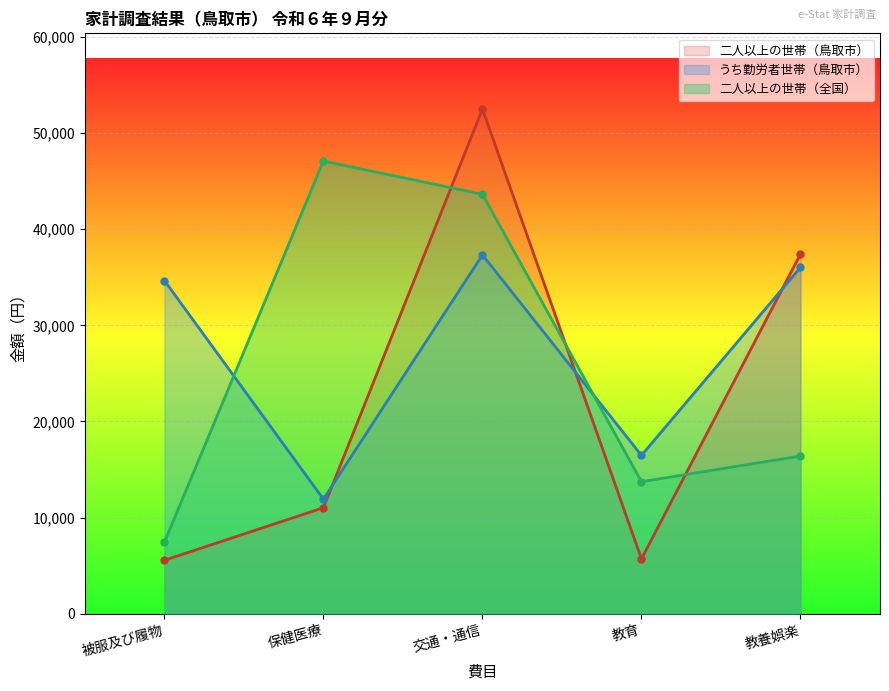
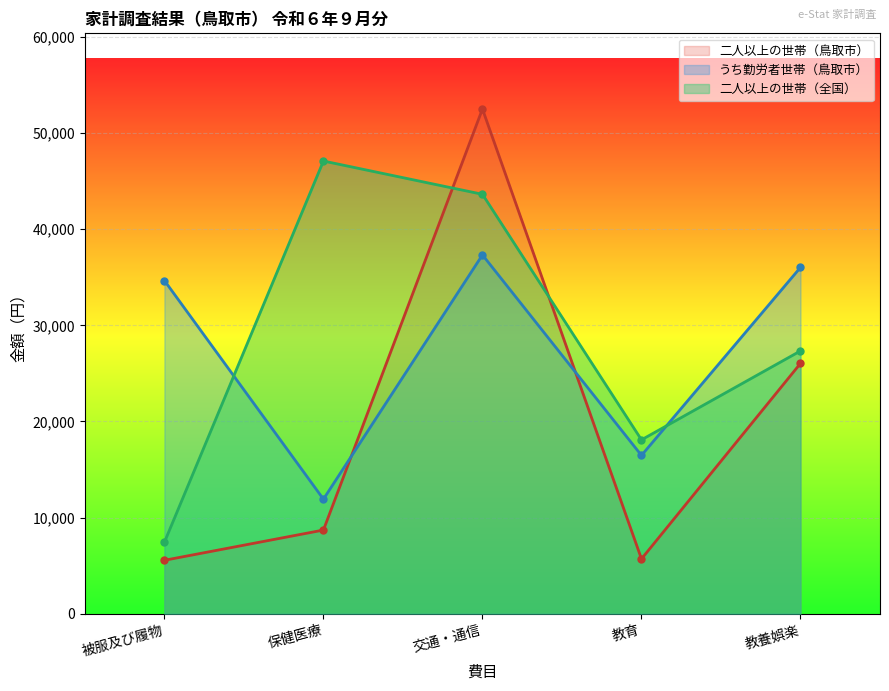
二人以上の世帯（鳥取市）, 保健医療: 11,000 -> 9,000
二人以上の世帯（全国）, 教育: 14,000 -> 18,000
二人以上の世帯（鳥取市）, 教養娯楽: 37,000 -> 26,000
二人以上の世帯（全国）, 教養娯楽: 16,000 -> 27,000
